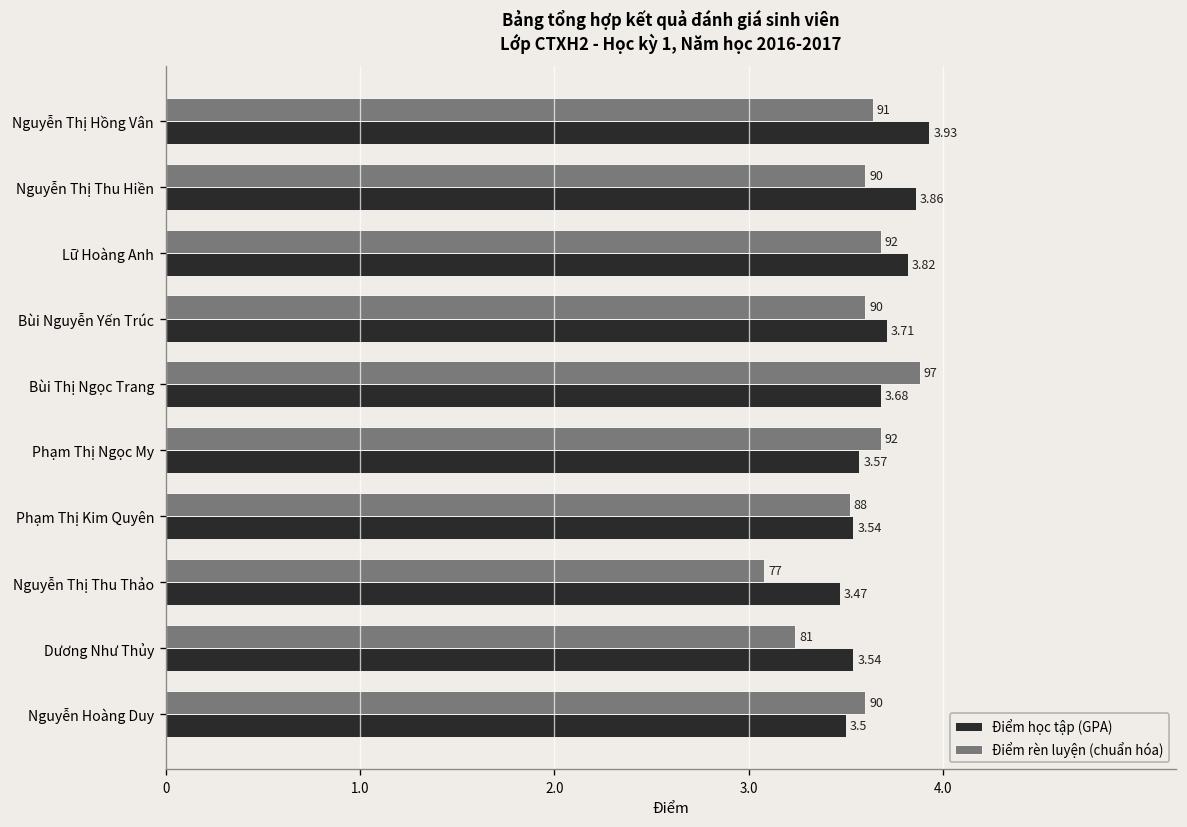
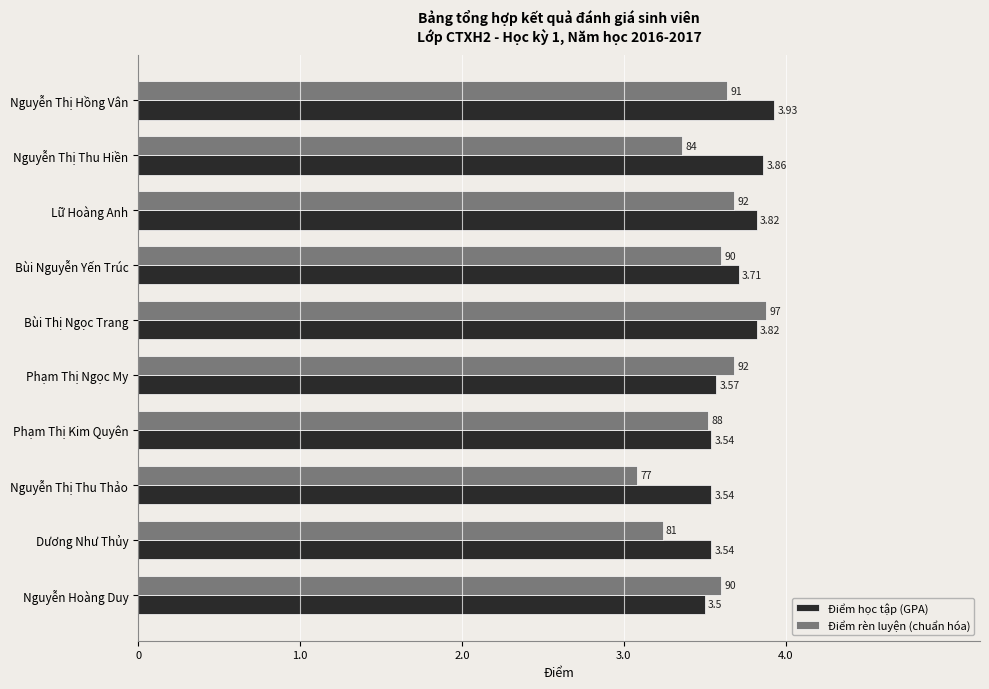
Điểm rèn luyện (chuẩn hóa), Nguyễn Thị Thu Hiền: 90 -> 84
Điểm học tập (GPA), Bùi Thị Ngọc Trang: 3.68 -> 3.82
Điểm học tập (GPA), Nguyễn Thị Thu Thảo: 3.47 -> 3.54
